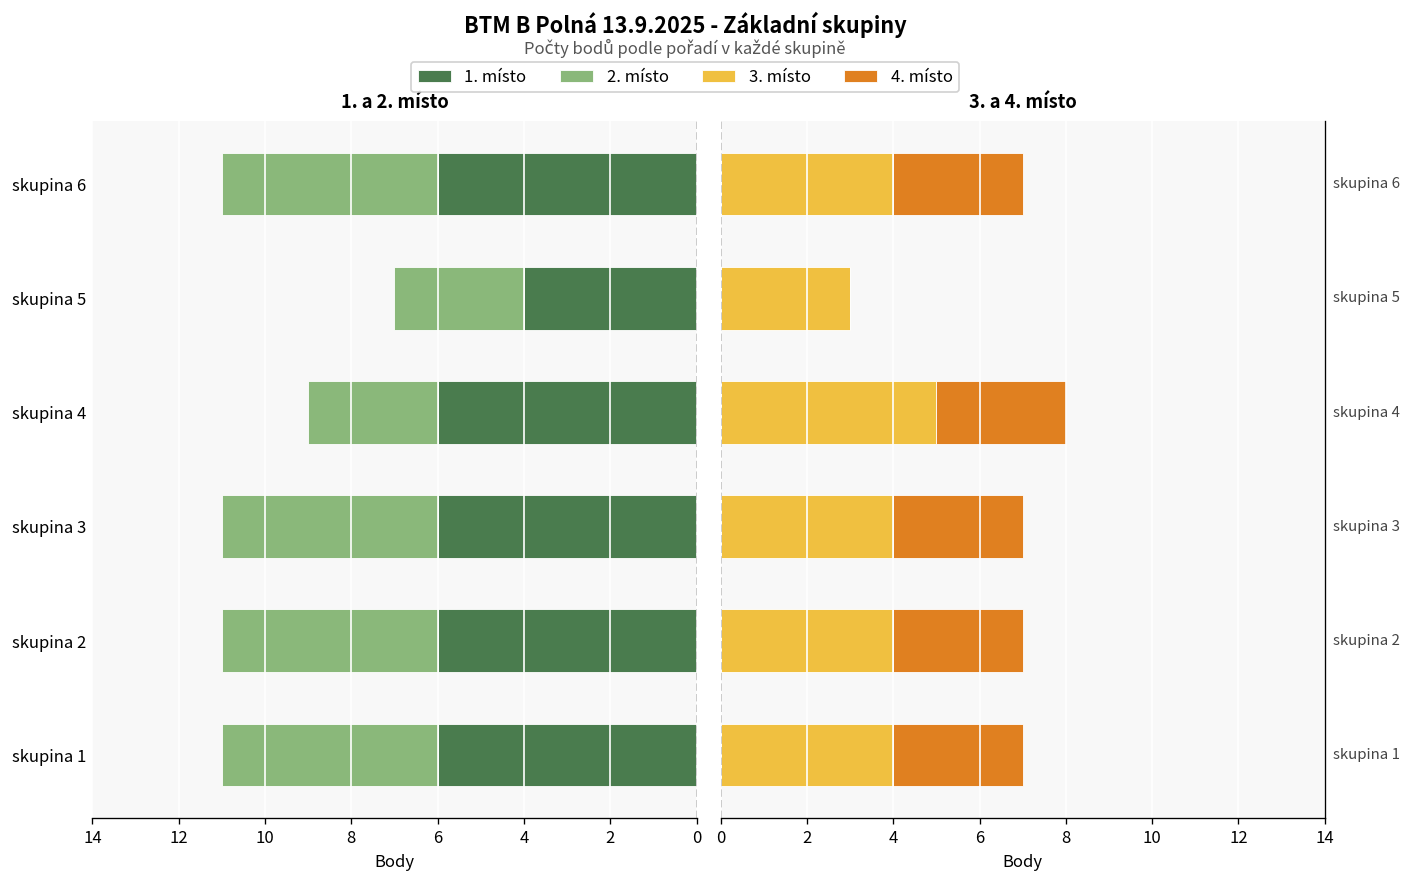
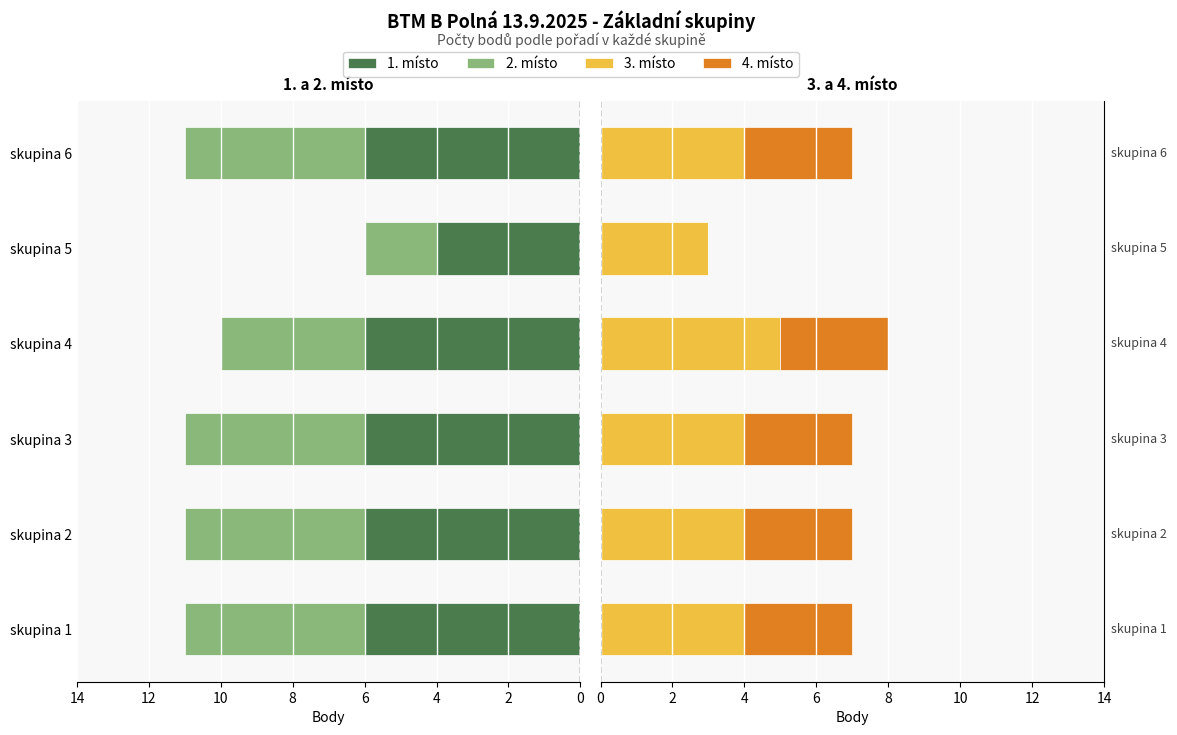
1. a 2. místo, 2. místo, skupina 5: 3 -> 2
1. a 2. místo, 2. místo, skupina 4: 3 -> 4
